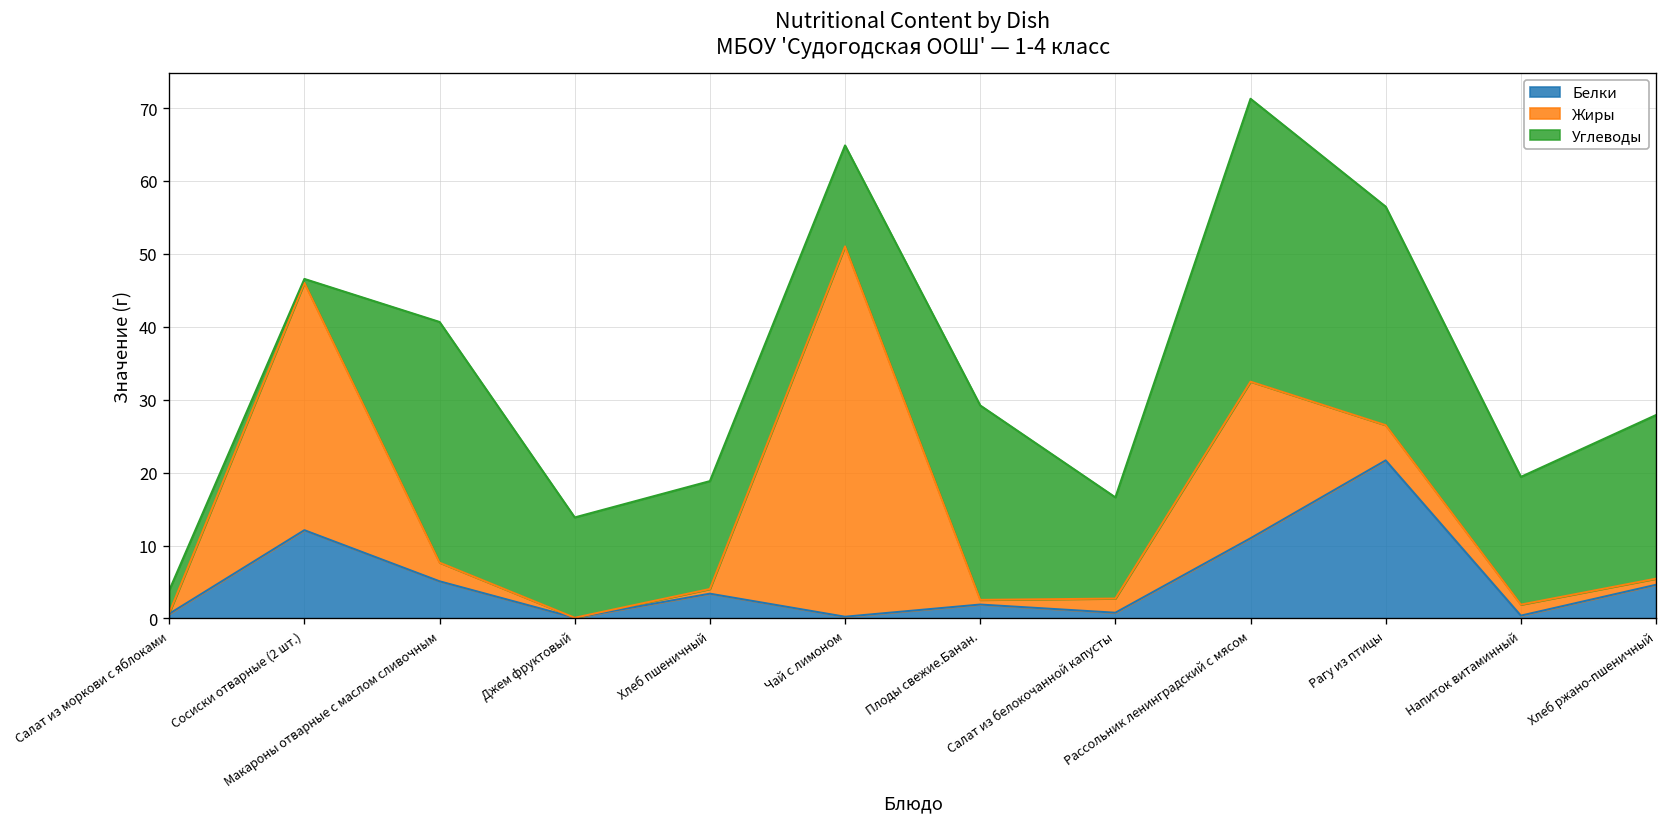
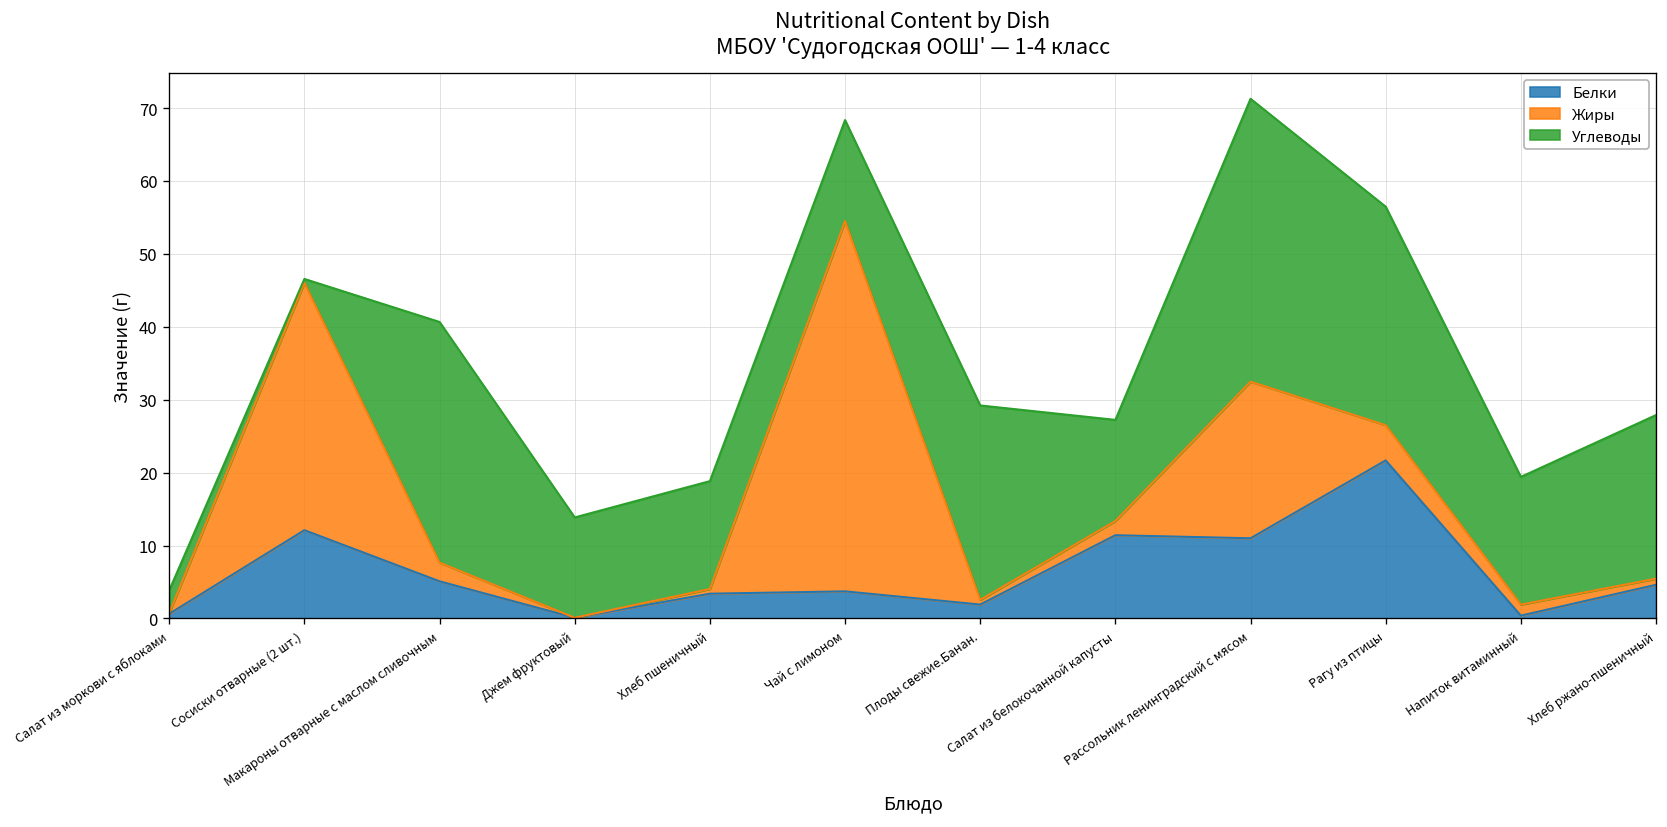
Белки, Чай с лимоном: 0 -> 4
Белки, Салат из белокочанной капусты: 1 -> 11
